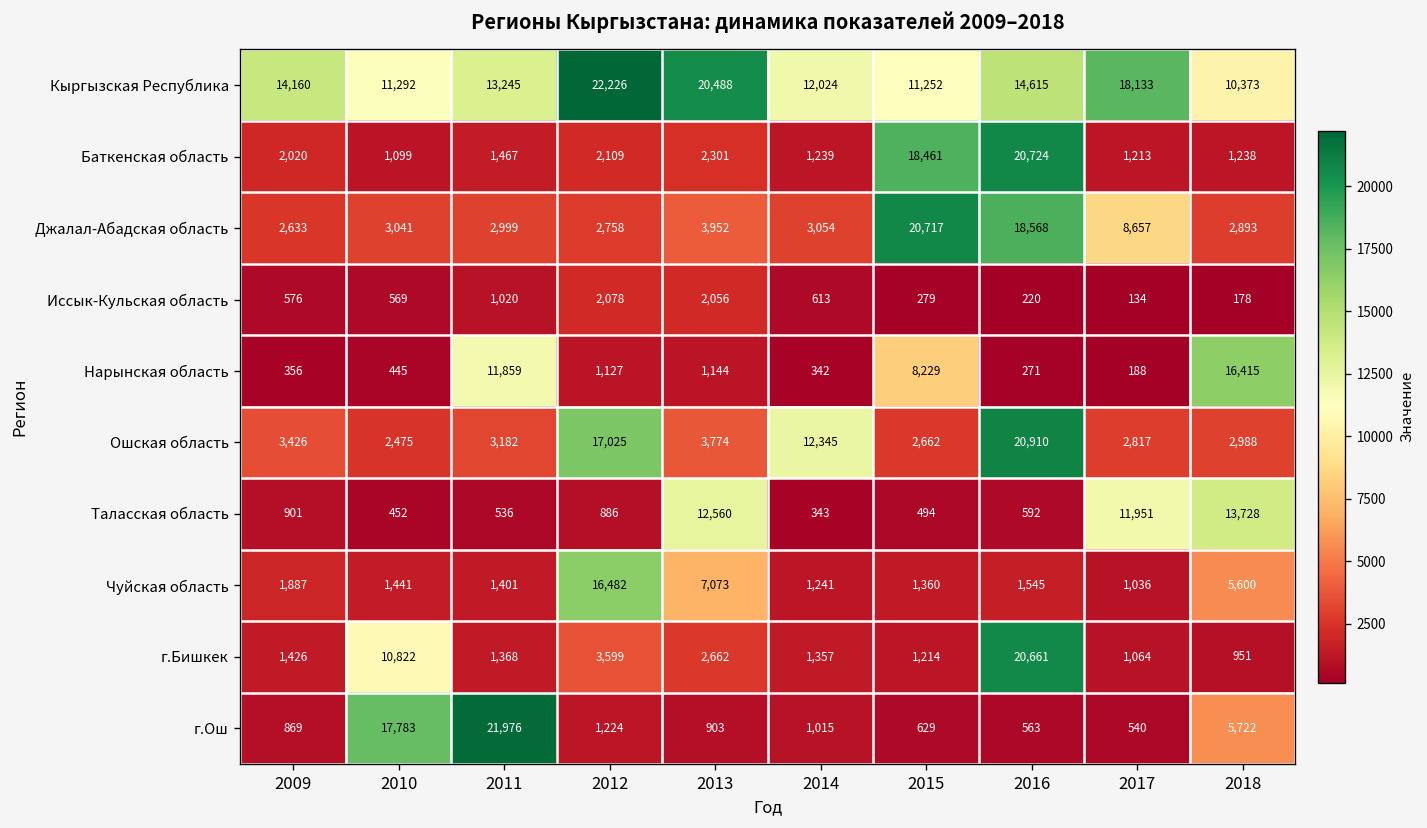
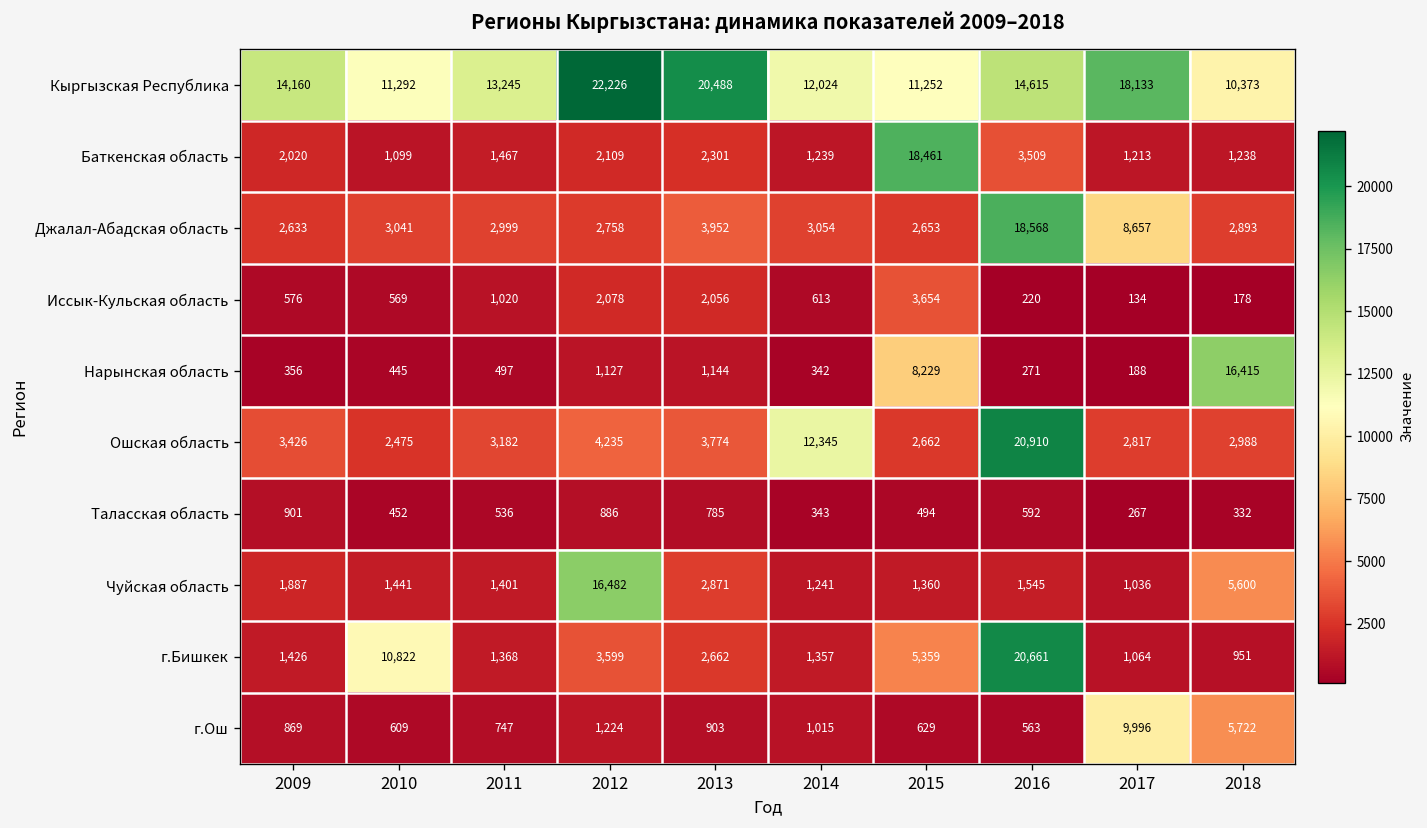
Баткенская область, 2016: 20,724 -> 3,509
Джалал-Абадская область, 2015: 20,717 -> 2,653
Иссык-Кульская область, 2015: 279 -> 3,654
Нарынская область, 2011: 11,859 -> 497
Ошская область, 2012: 17,025 -> 4,235
Таласская область, 2013: 12,560 -> 785
Таласская область, 2017: 11,951 -> 267
Таласская область, 2018: 13,728 -> 332
Чуйская область, 2013: 7,073 -> 2,871
г.Бишкек, 2015: 1,214 -> 5,359
г.Ош, 2010: 17,783 -> 609
г.Ош, 2011: 21,976 -> 747
г.Ош, 2017: 540 -> 9,996
